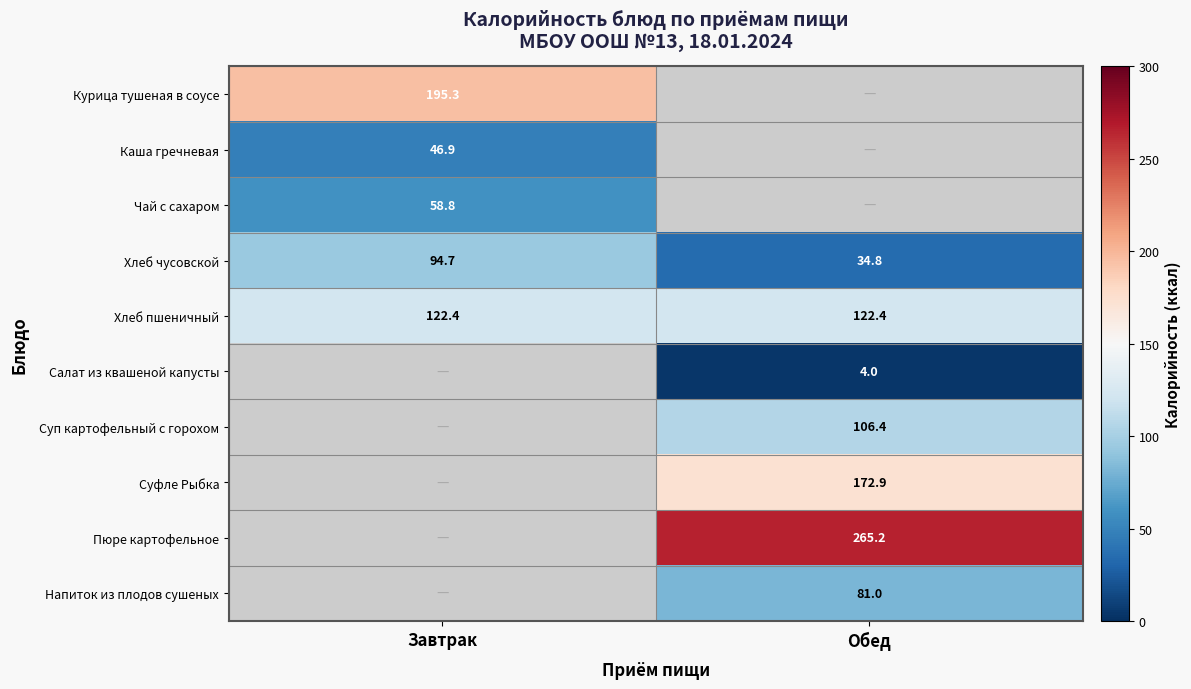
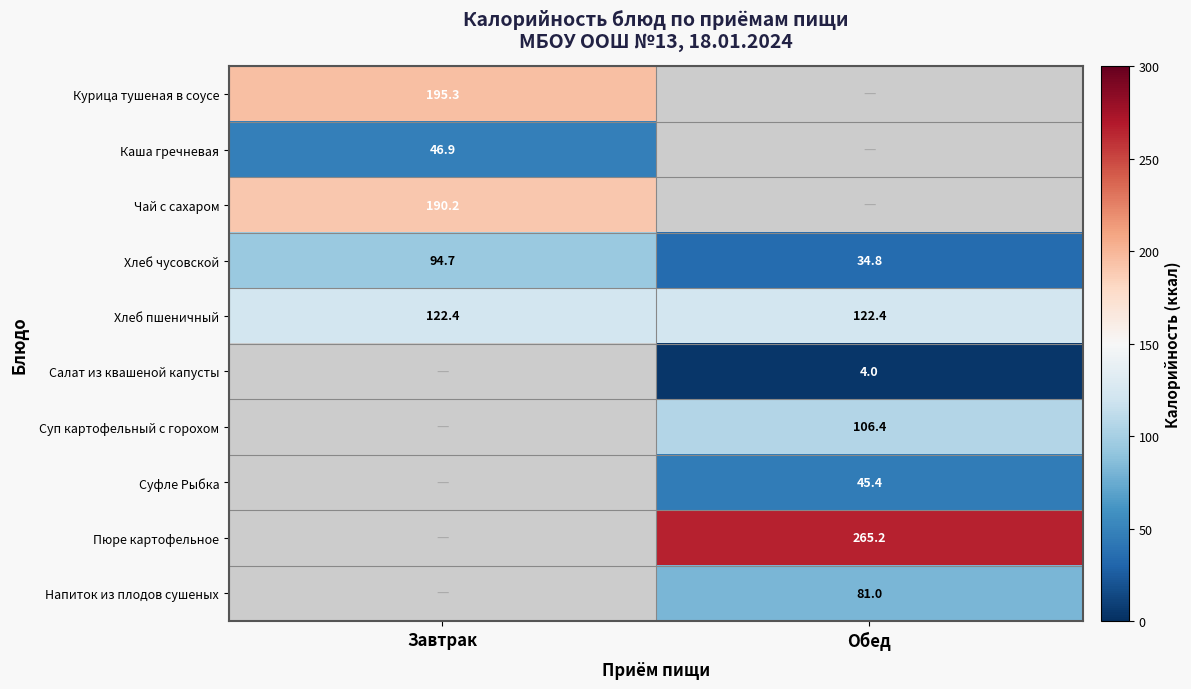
Чай с сахаром, Завтрак: 58.8 -> 190.2
Суфле Рыбка, Обед: 172.9 -> 45.4
